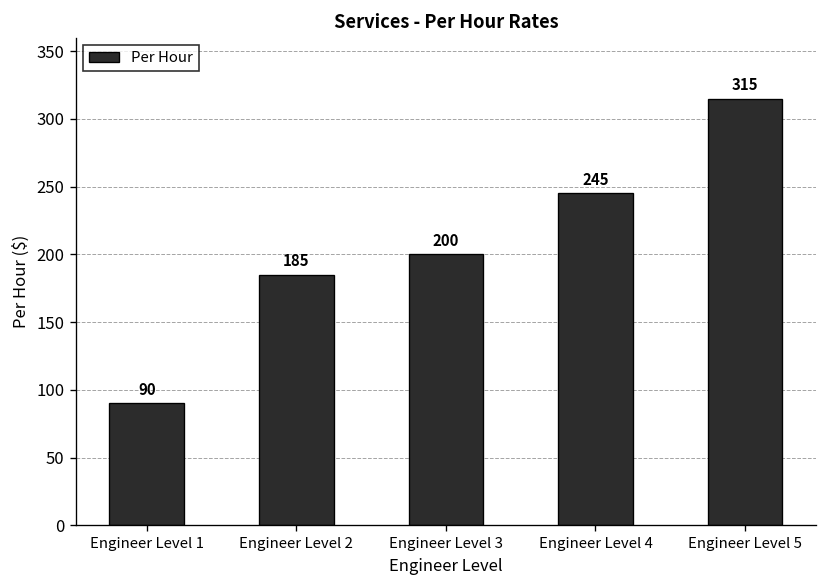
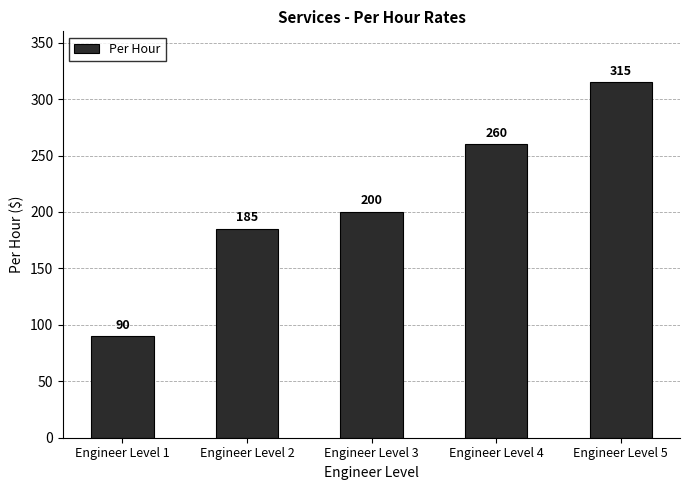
Engineer Level 4: 245 -> 260
